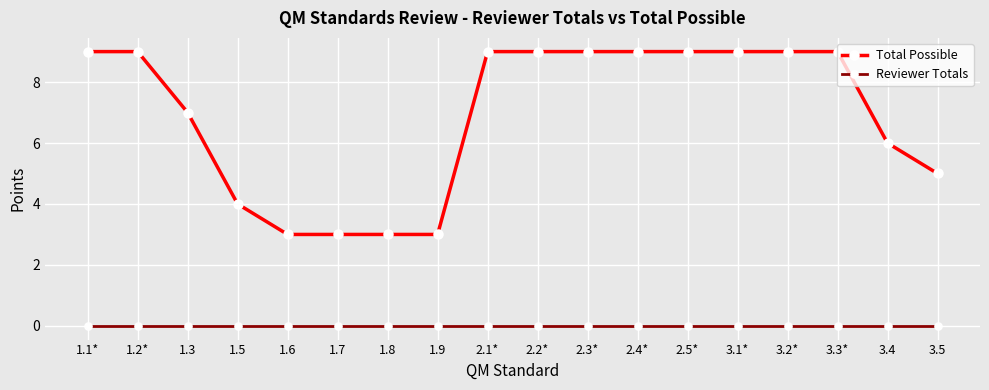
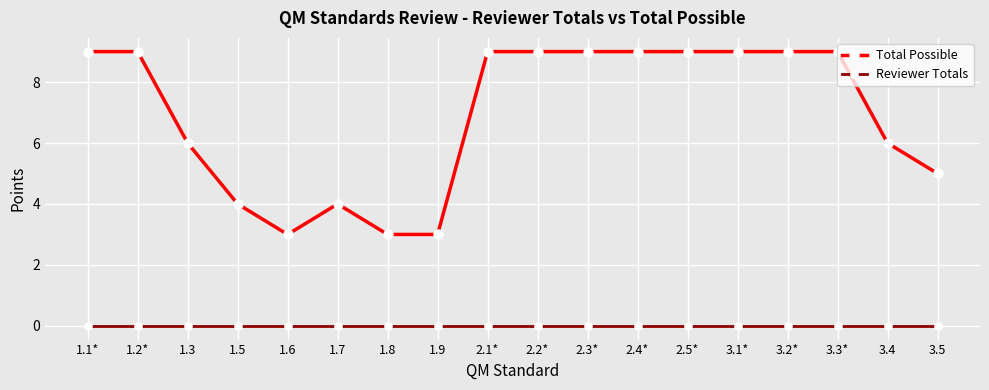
Total Possible, 1.3: 7 -> 6
Total Possible, 1.7: 3 -> 4
